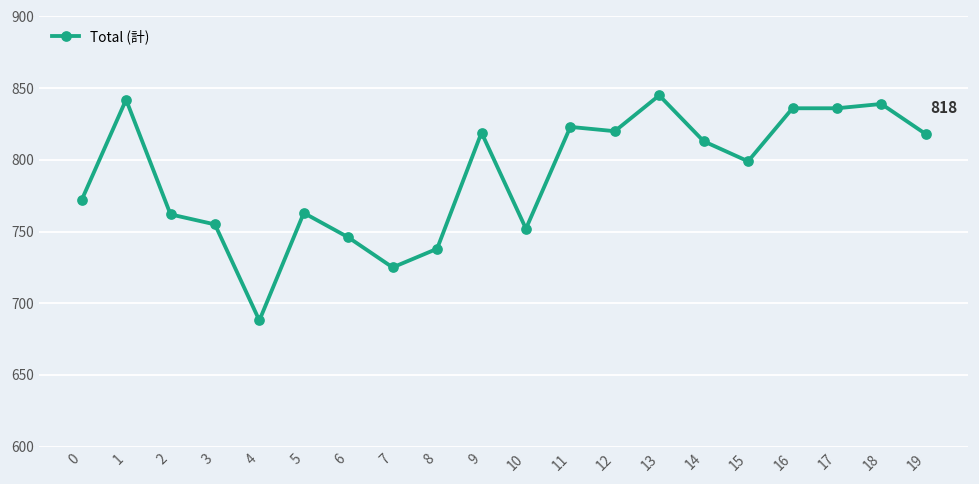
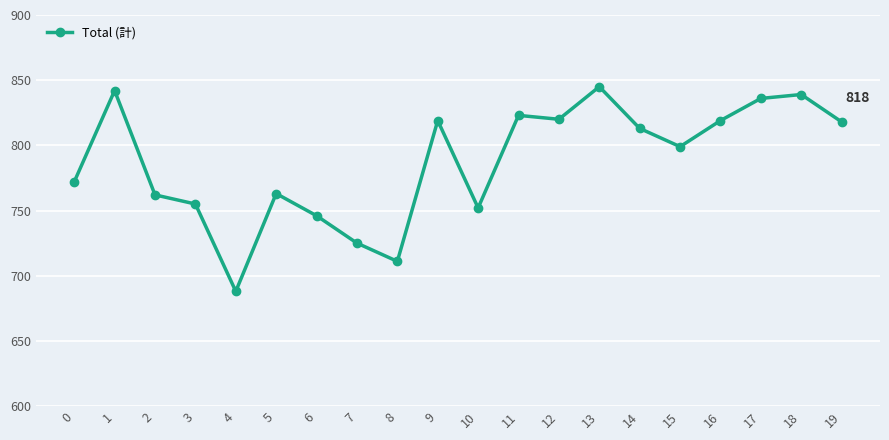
8: 738 -> 711
16: 836 -> 819
